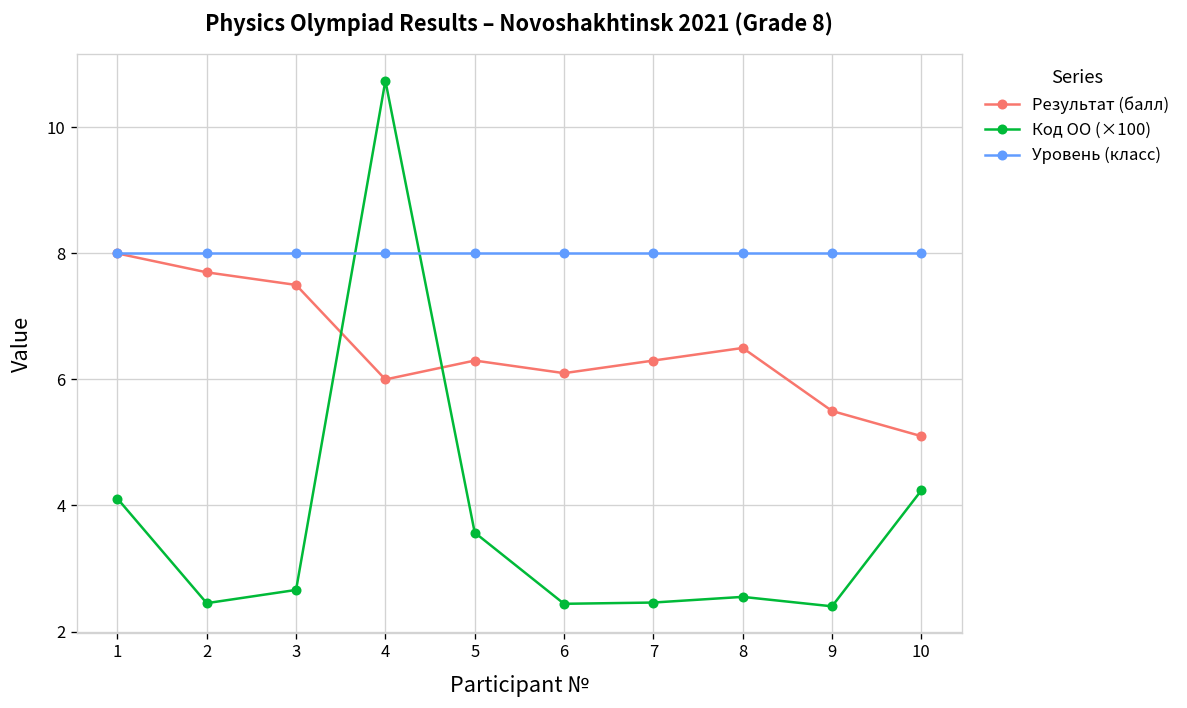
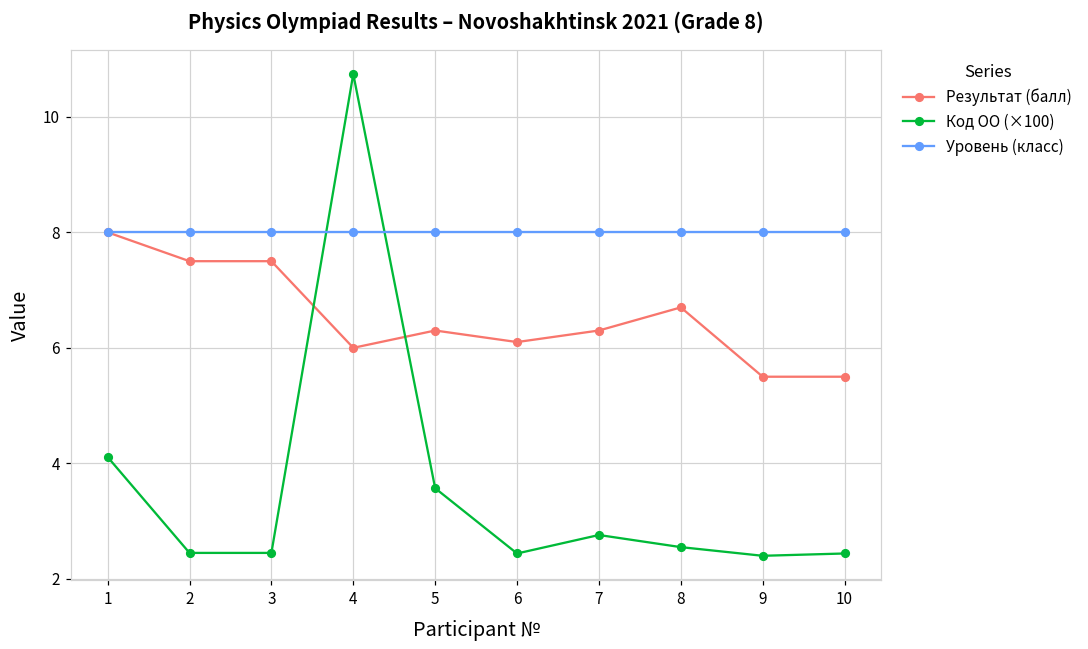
Результат (балл), 2: 7.7 -> 7.5
Код ОО (×100), 3: 2.7 -> 2.5
Код ОО (×100), 7: 2.5 -> 2.8
Результат (балл), 8: 6.5 -> 6.7
Результат (балл), 10: 5.1 -> 5.5
Код ОО (×100), 10: 4.2 -> 2.4
